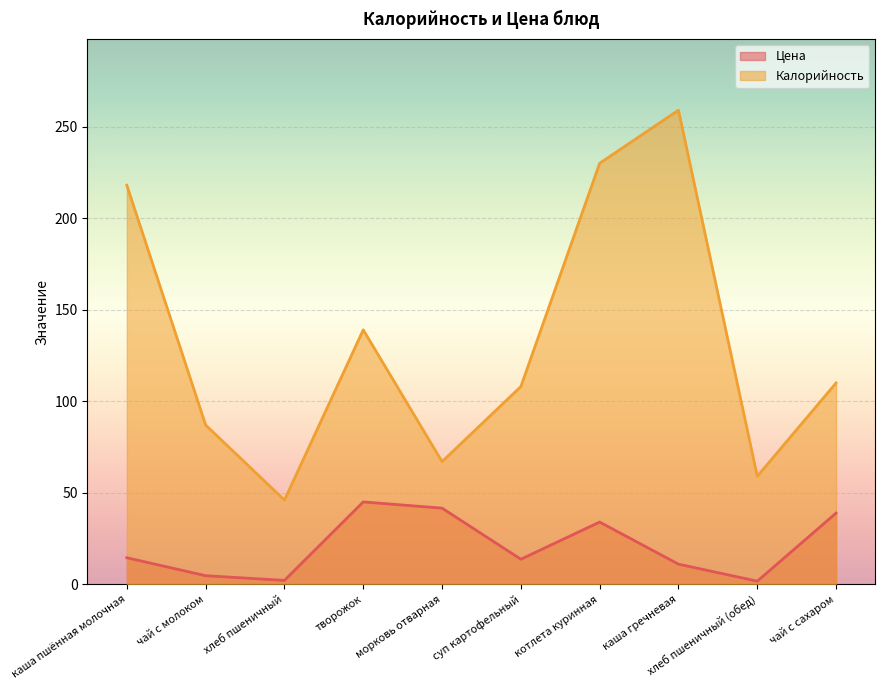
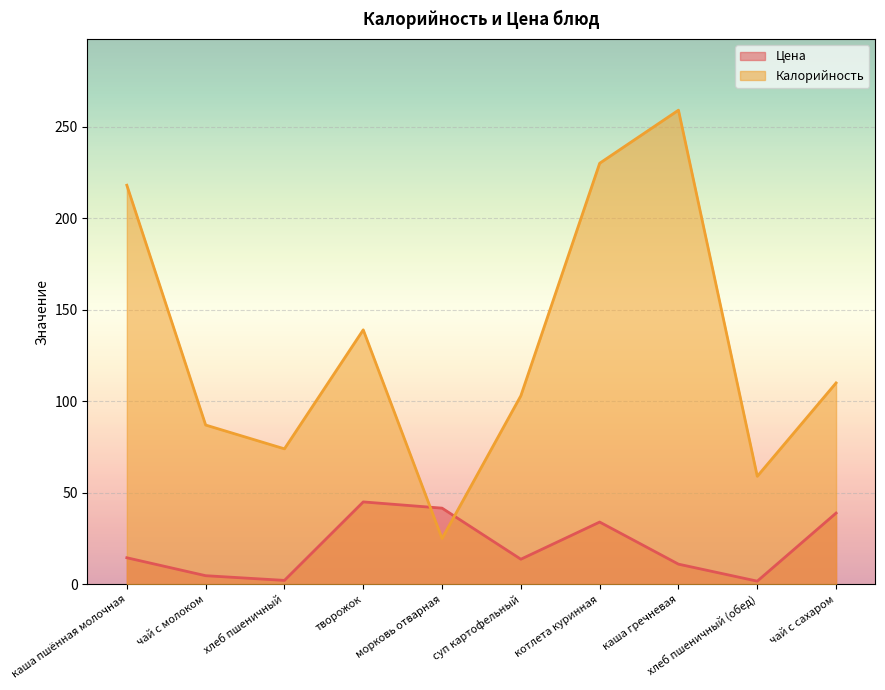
Калорийность, хлеб пшеничный: 46 -> 74
Калорийность, морковь отварная: 67 -> 25
Калорийность, суп картофельный: 108 -> 103
